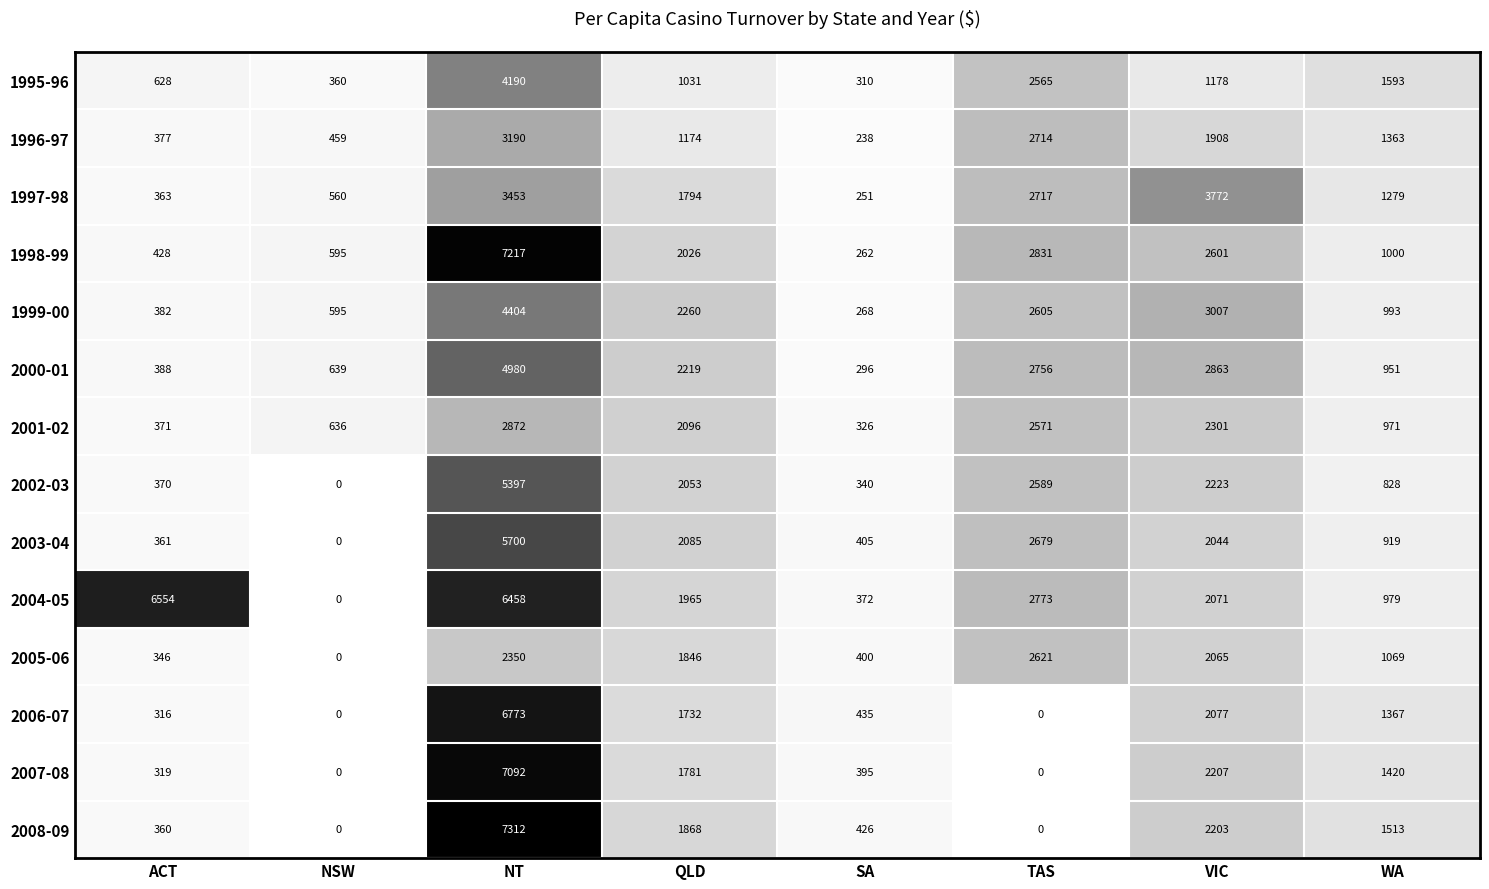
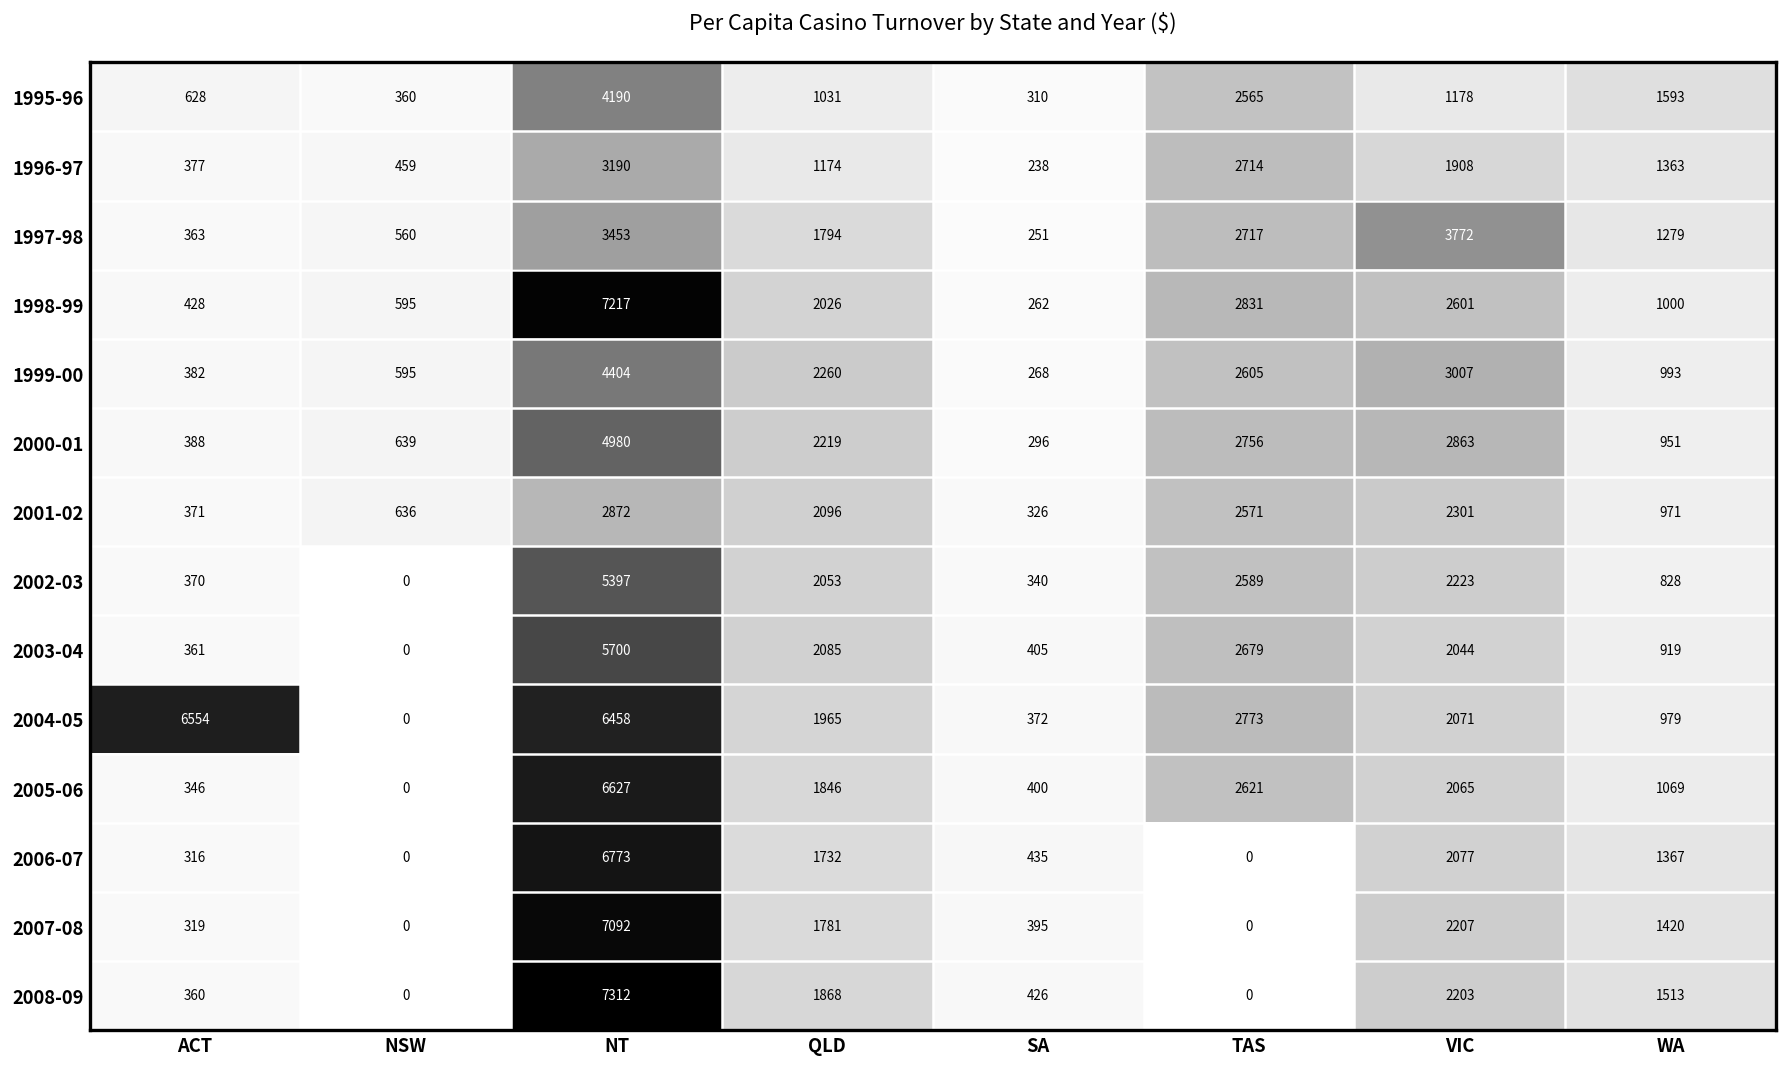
2005-06, NT: 2350 -> 6627
